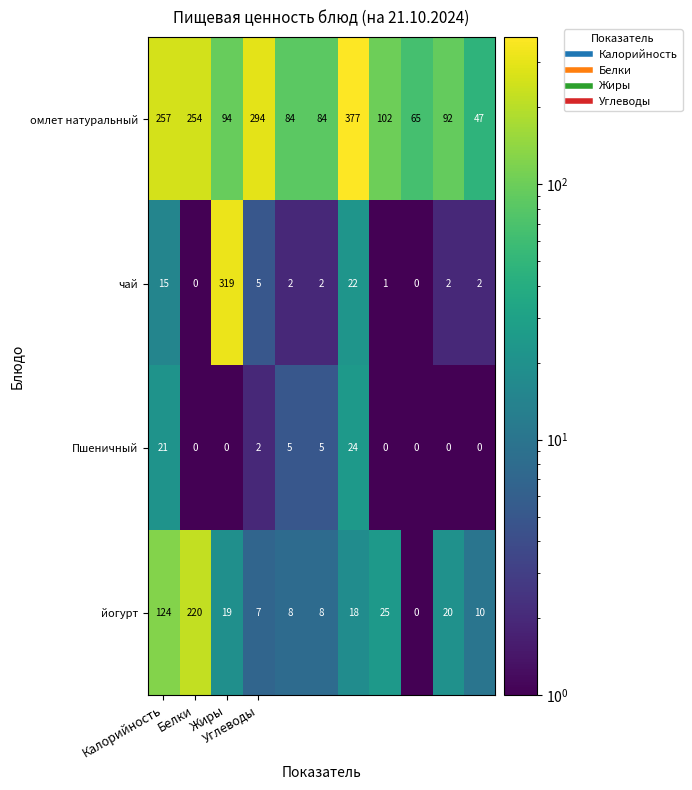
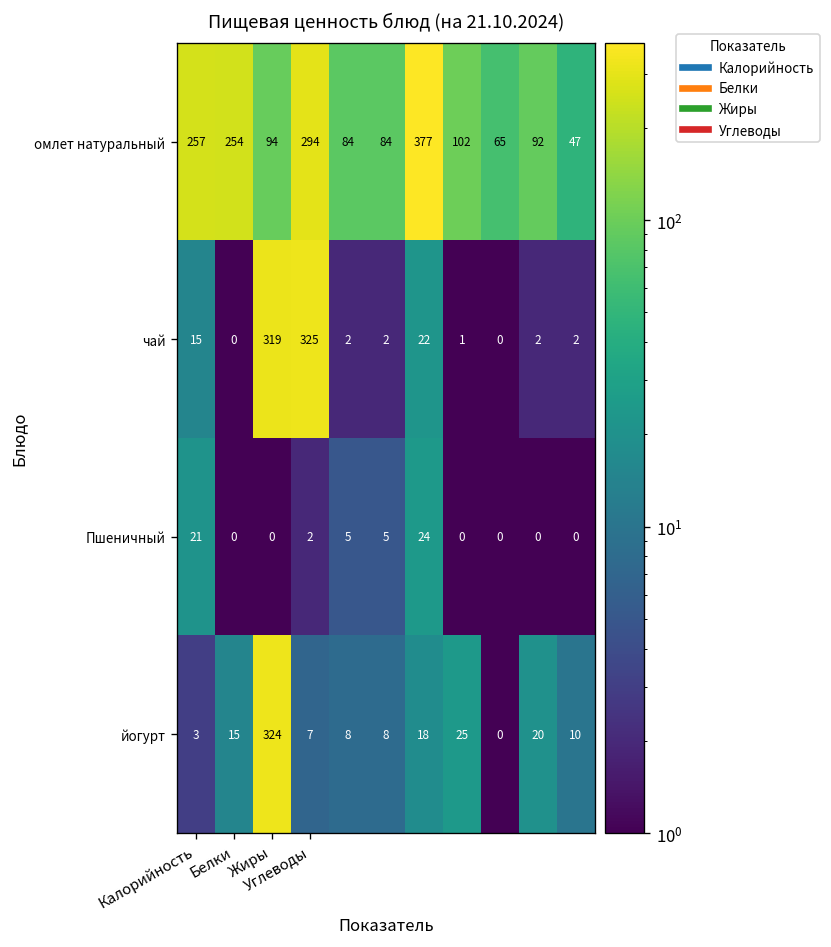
чай, Углеводы: 5 -> 325
йогурт, Калорийность: 124 -> 3
йогурт, Белки: 220 -> 15
йогурт, Жиры: 19 -> 324
